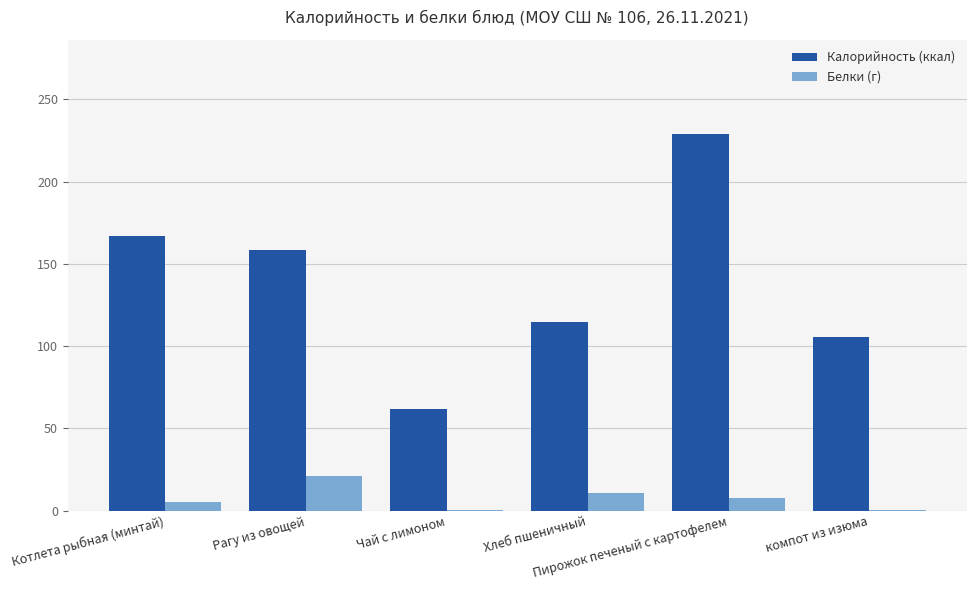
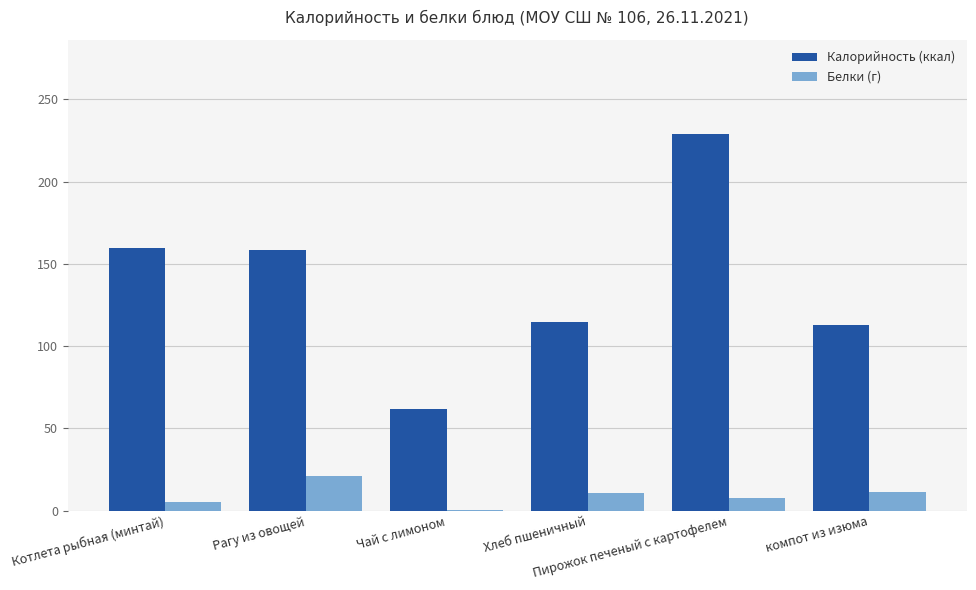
Калорийность (ккал), Котлета рыбная (минтай): 167 -> 160
Калорийность (ккал), компот из изюма: 106 -> 113
Белки (г), компот из изюма: 1 -> 11
